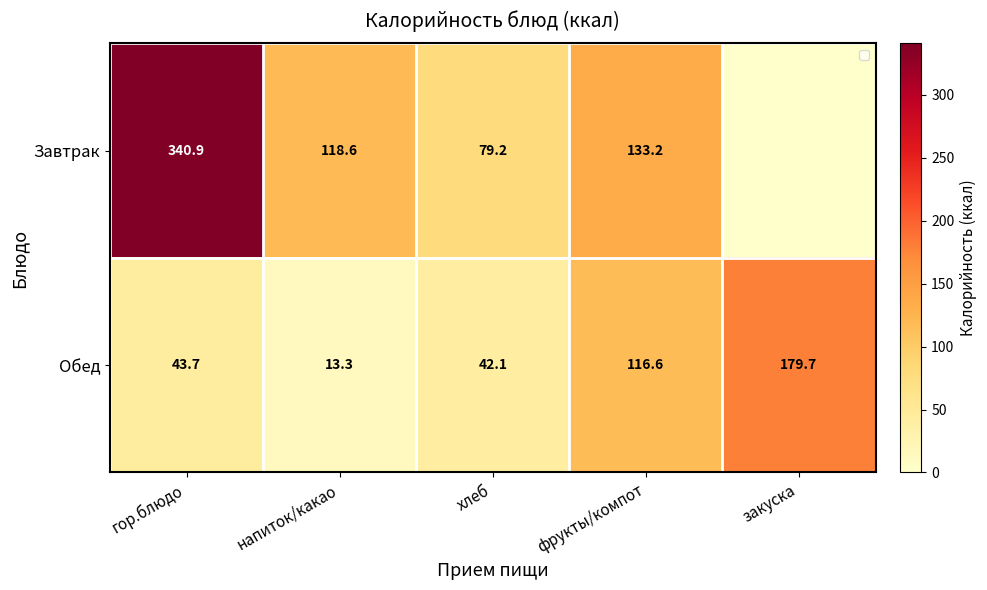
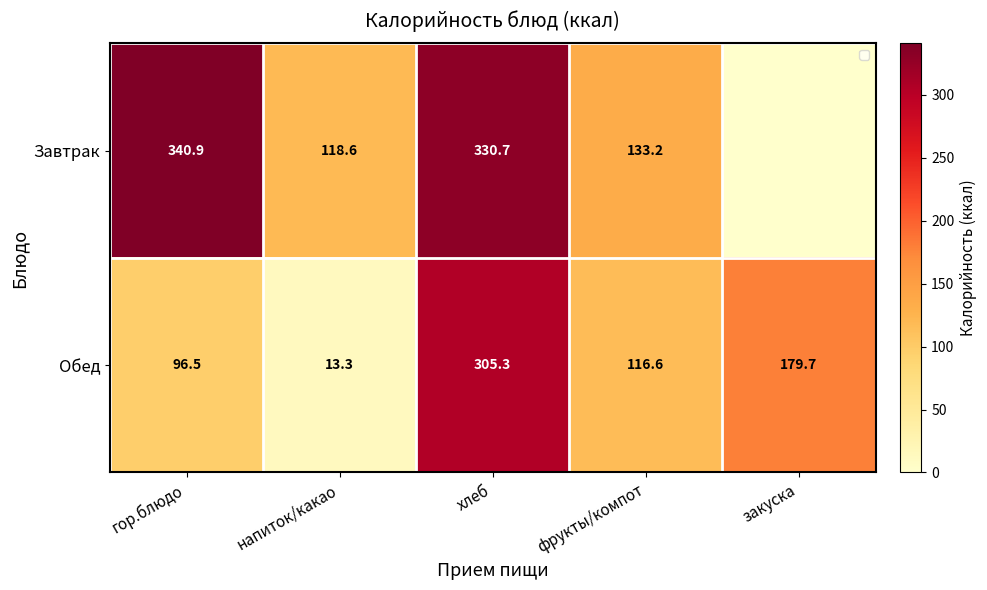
Завтрак, хлеб: 79.2 -> 330.7
Обед, гор.блюдо: 43.7 -> 96.5
Обед, хлеб: 42.1 -> 305.3
